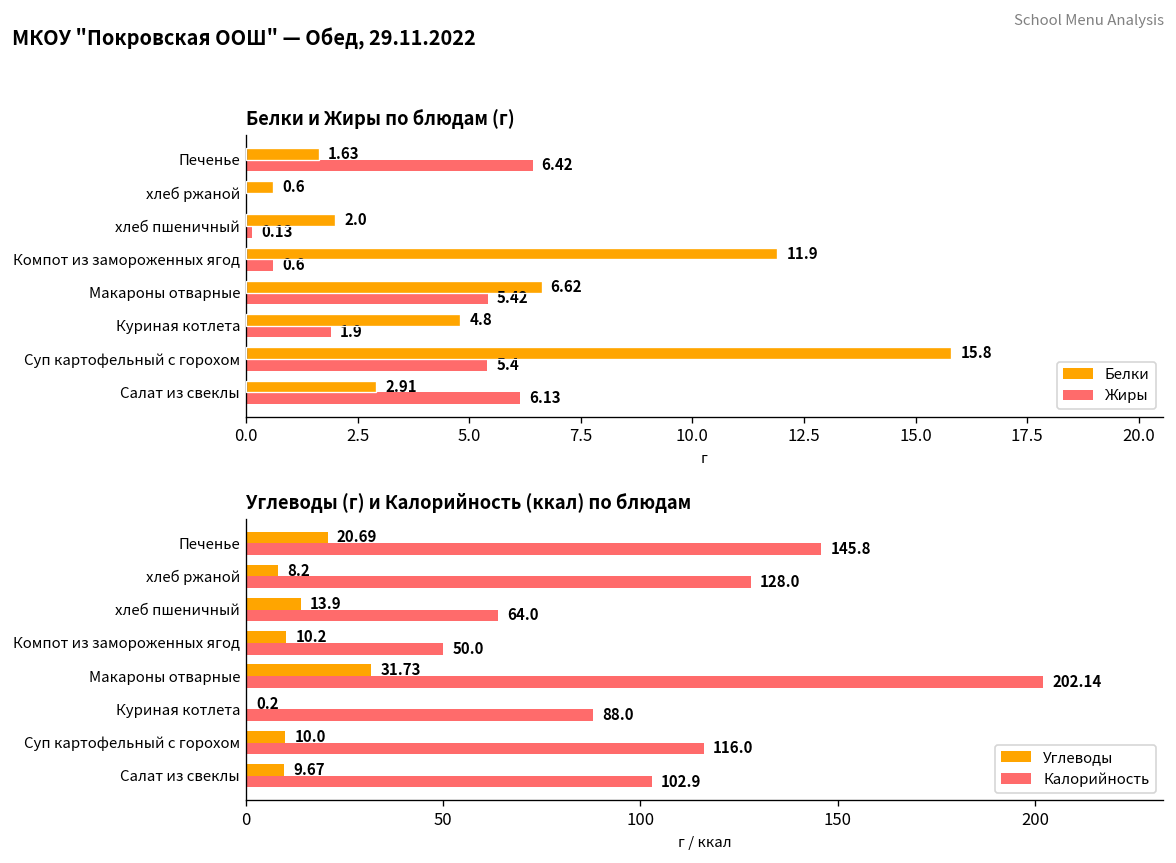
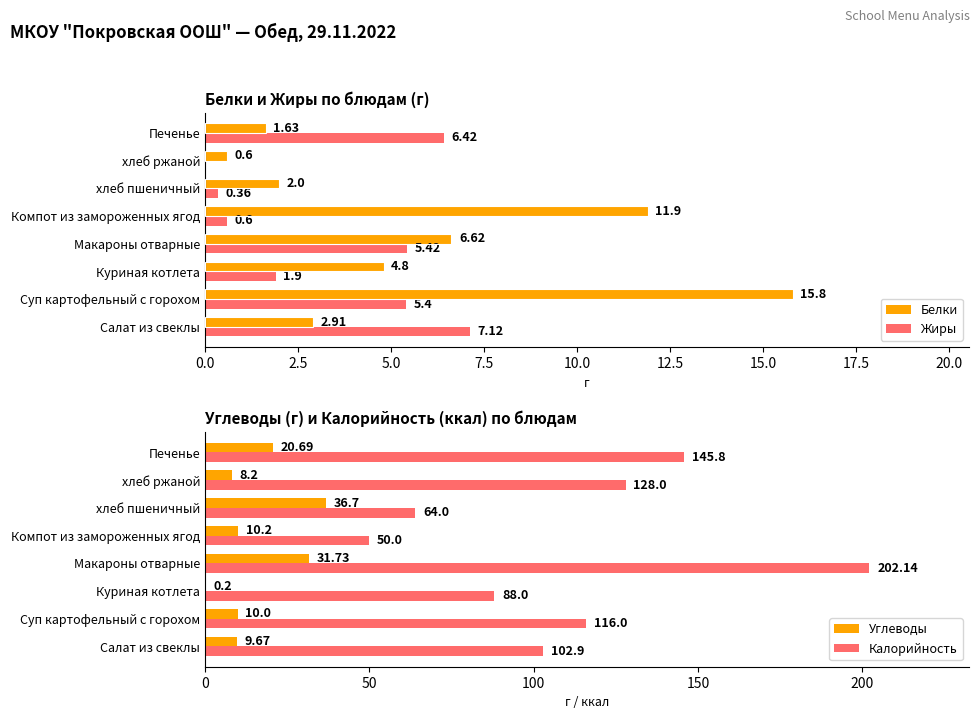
Белки и Жиры по блюдам (г), Жиры, хлеб пшеничный: 0.13 -> 0.36
Белки и Жиры по блюдам (г), Жиры, Салат из свеклы: 6.13 -> 7.12
Углеводы (г) и Калорийность (ккал) по блюдам, Углеводы, хлеб пшеничный: 13.9 -> 36.7
